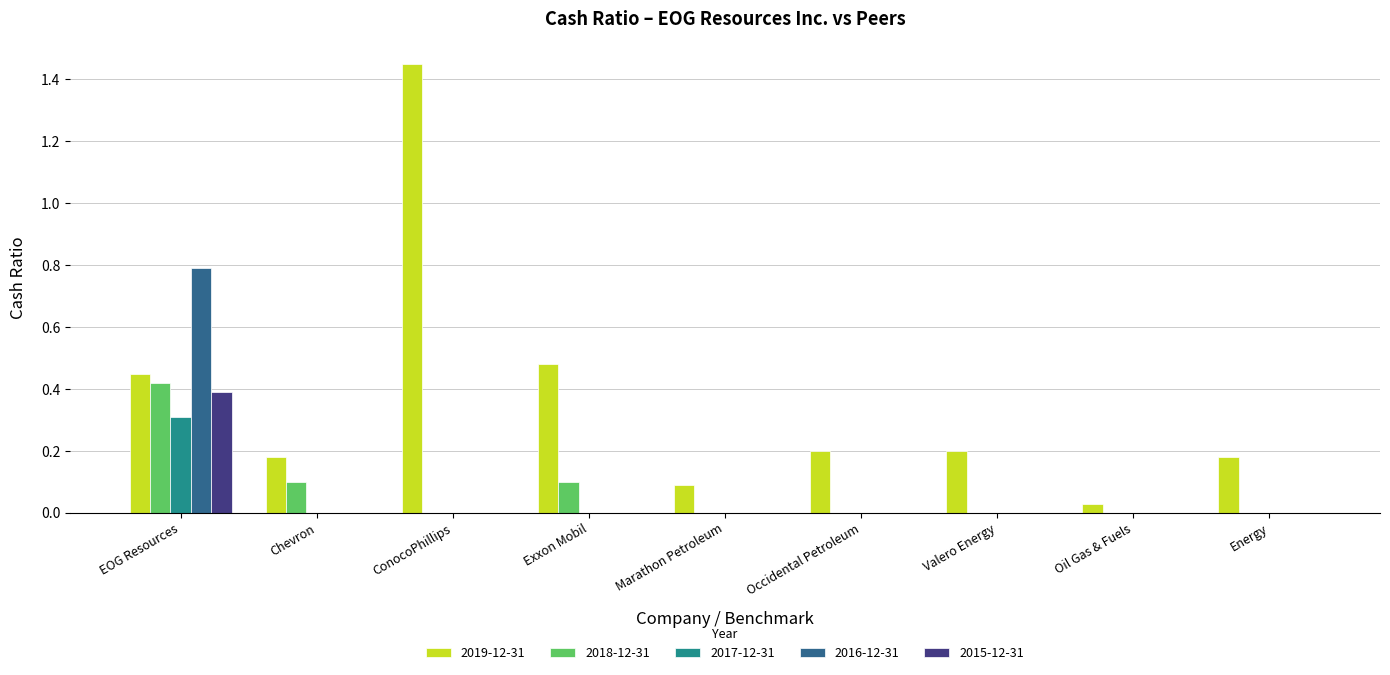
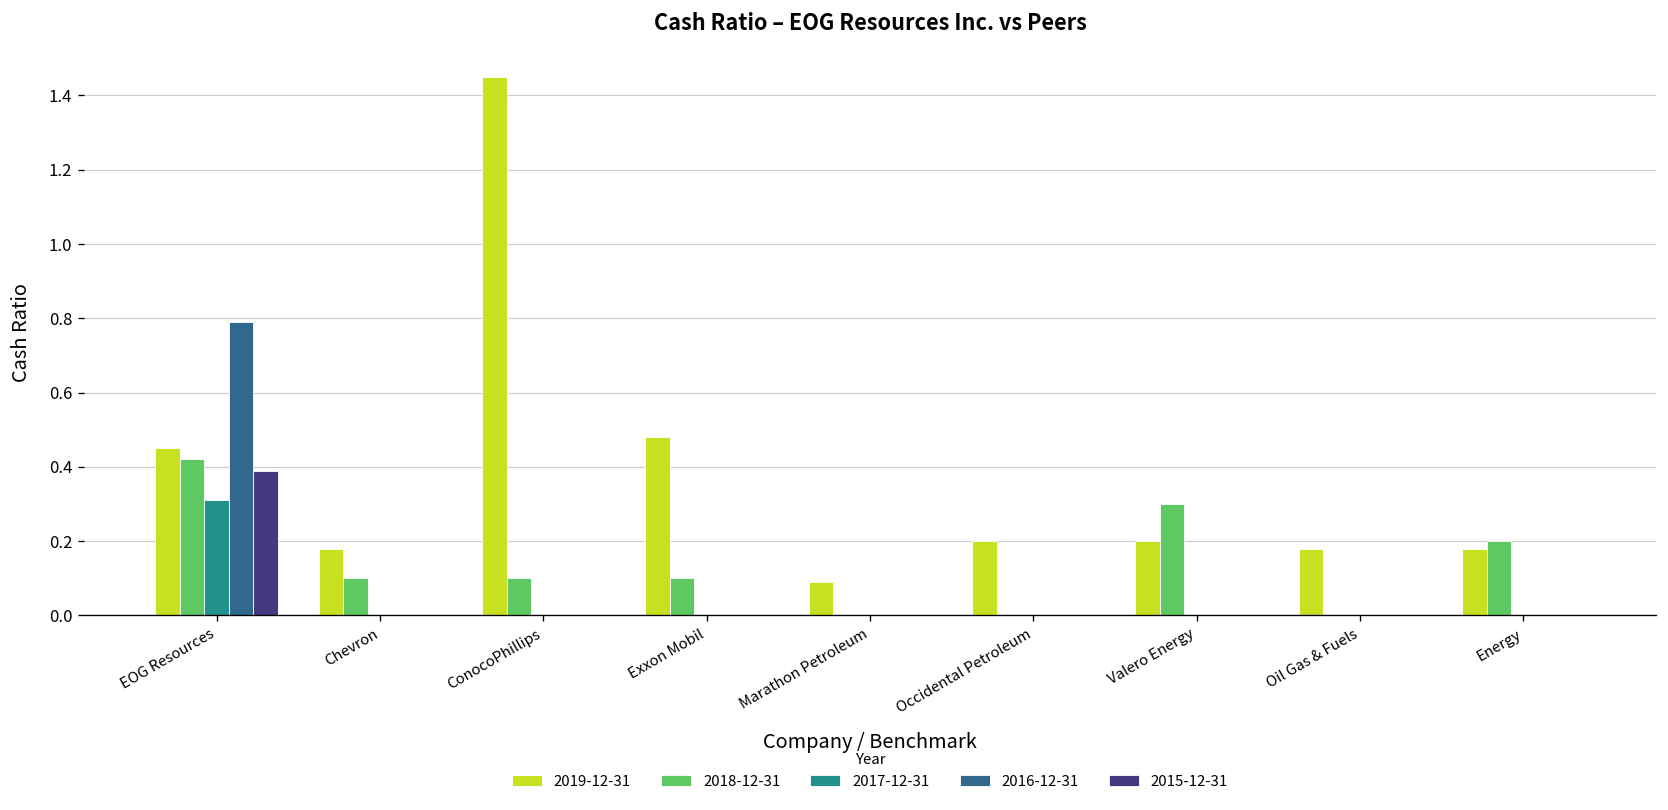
2018-12-31, ConocoPhillips: 0.0 -> 0.1
2018-12-31, Valero Energy: 0.0 -> 0.3
2019-12-31, Oil Gas & Fuels: 0.03 -> 0.18
2018-12-31, Energy: 0.0 -> 0.2
